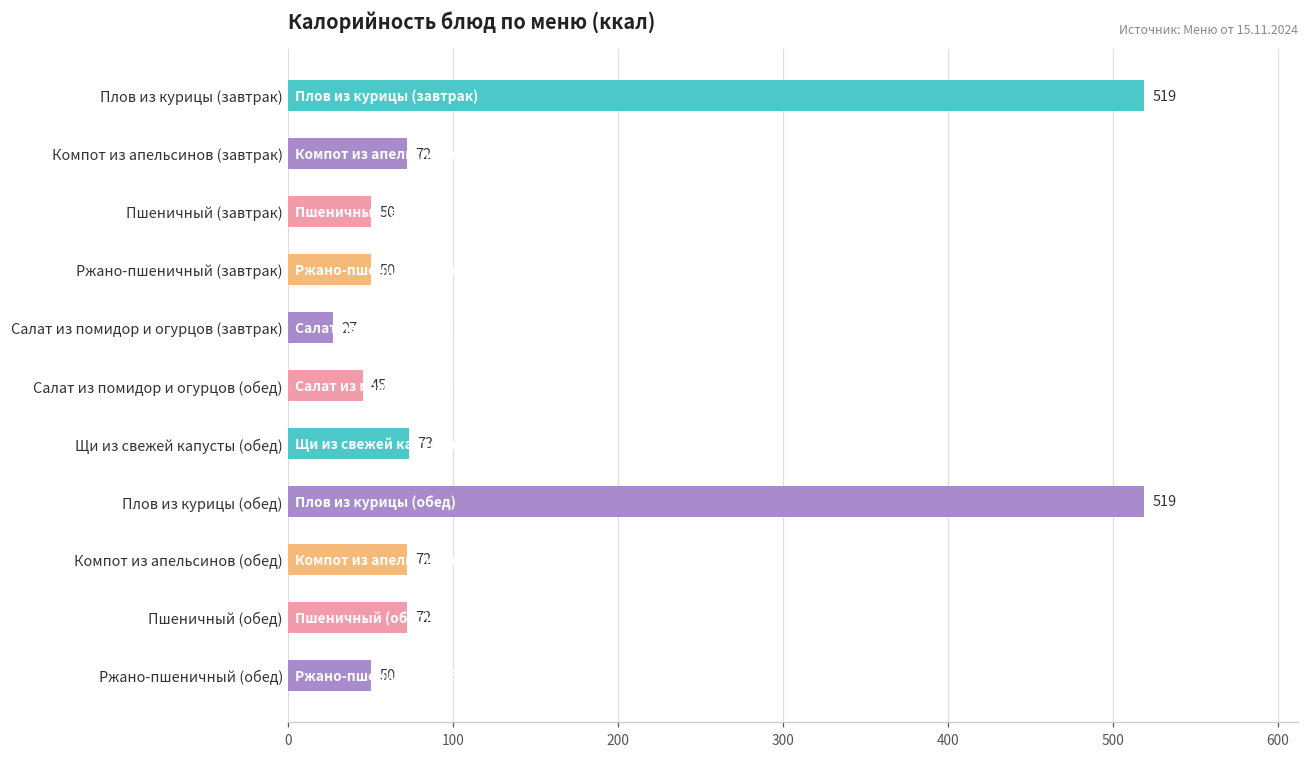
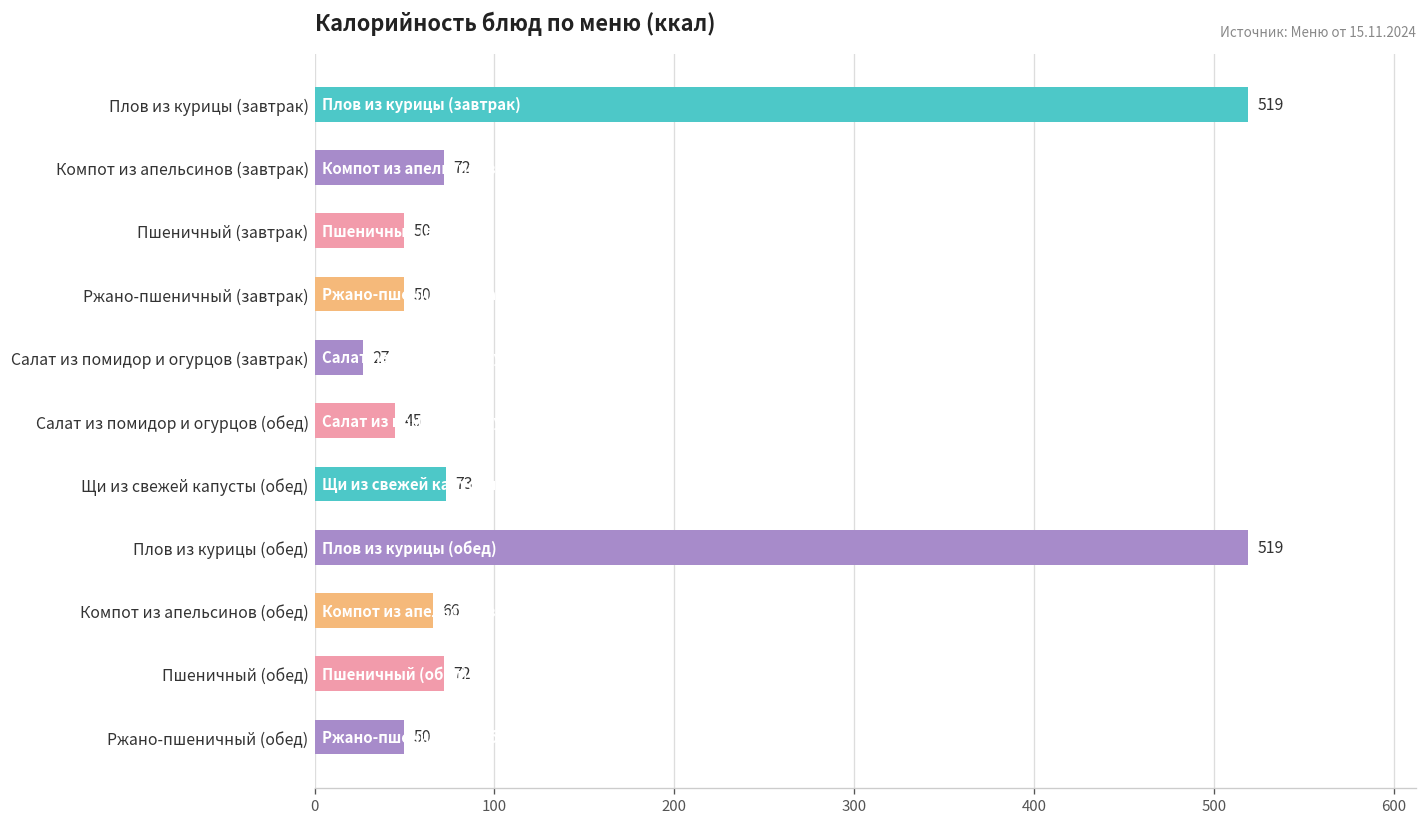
Компот из апельсинов (обед): 72 -> 66
